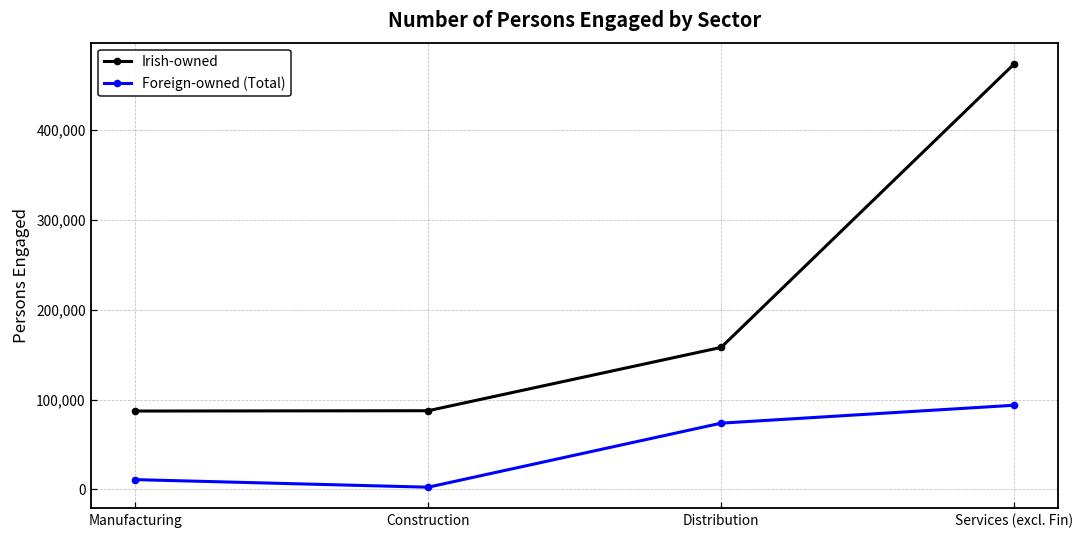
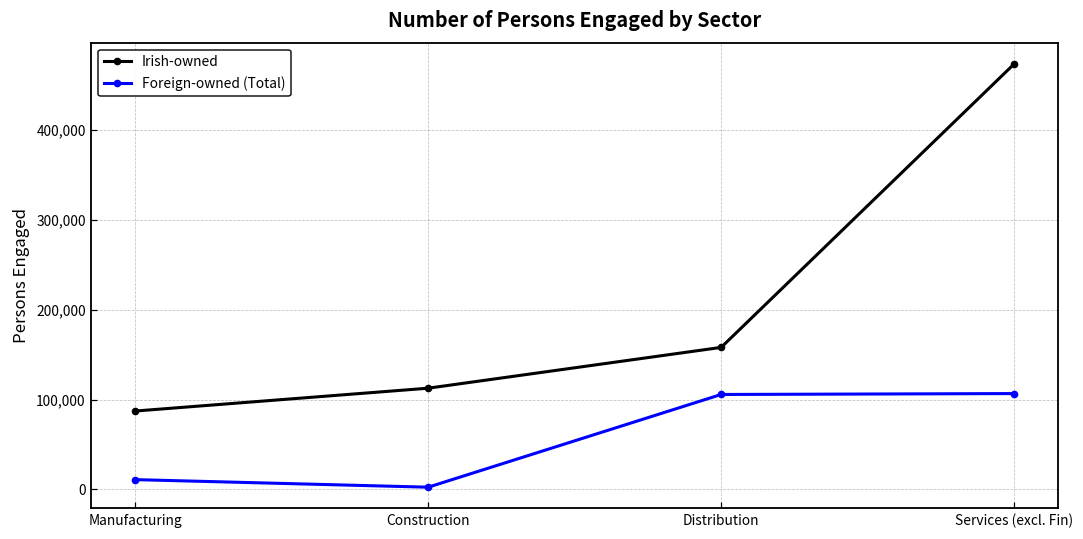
Irish-owned, Construction: 90,000 -> 110,000
Foreign-owned (Total), Distribution: 70,000 -> 110,000
Foreign-owned (Total), Services (excl. Fin): 90,000 -> 110,000
